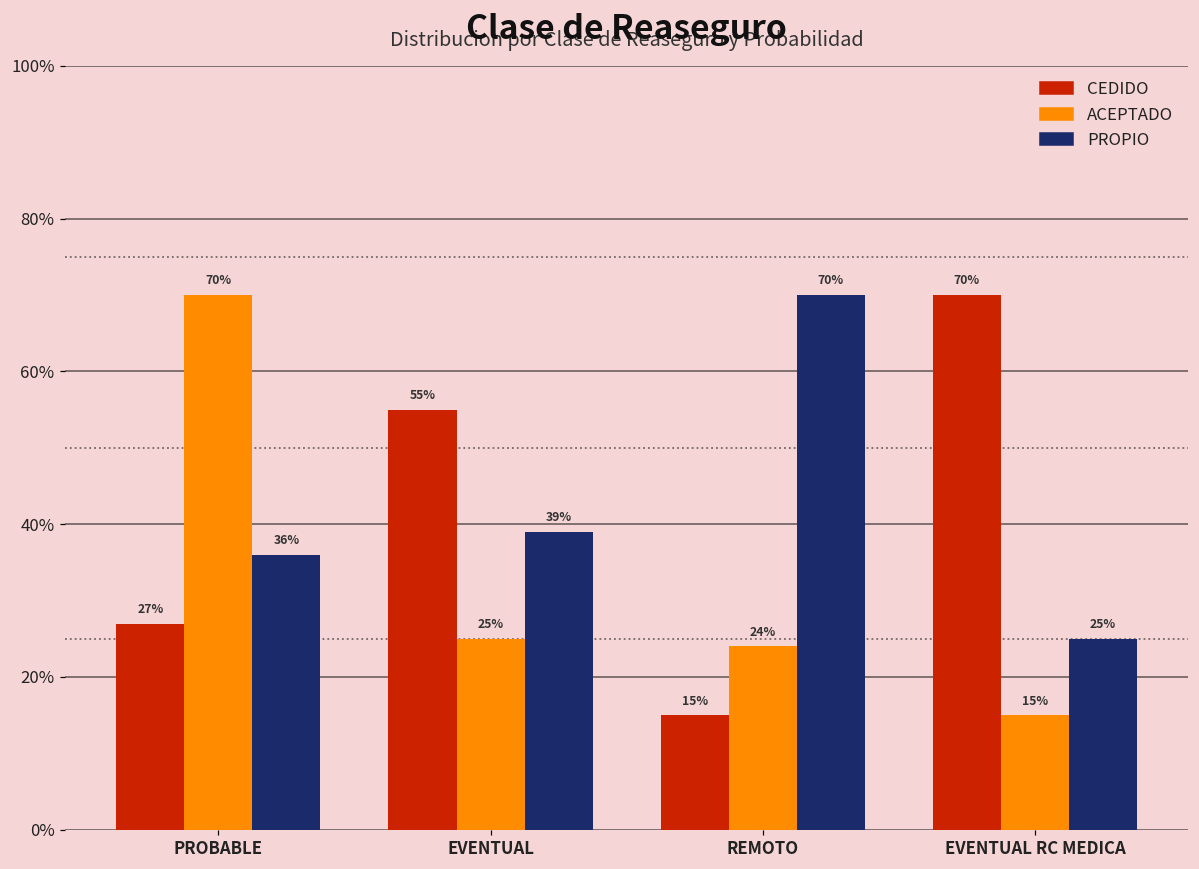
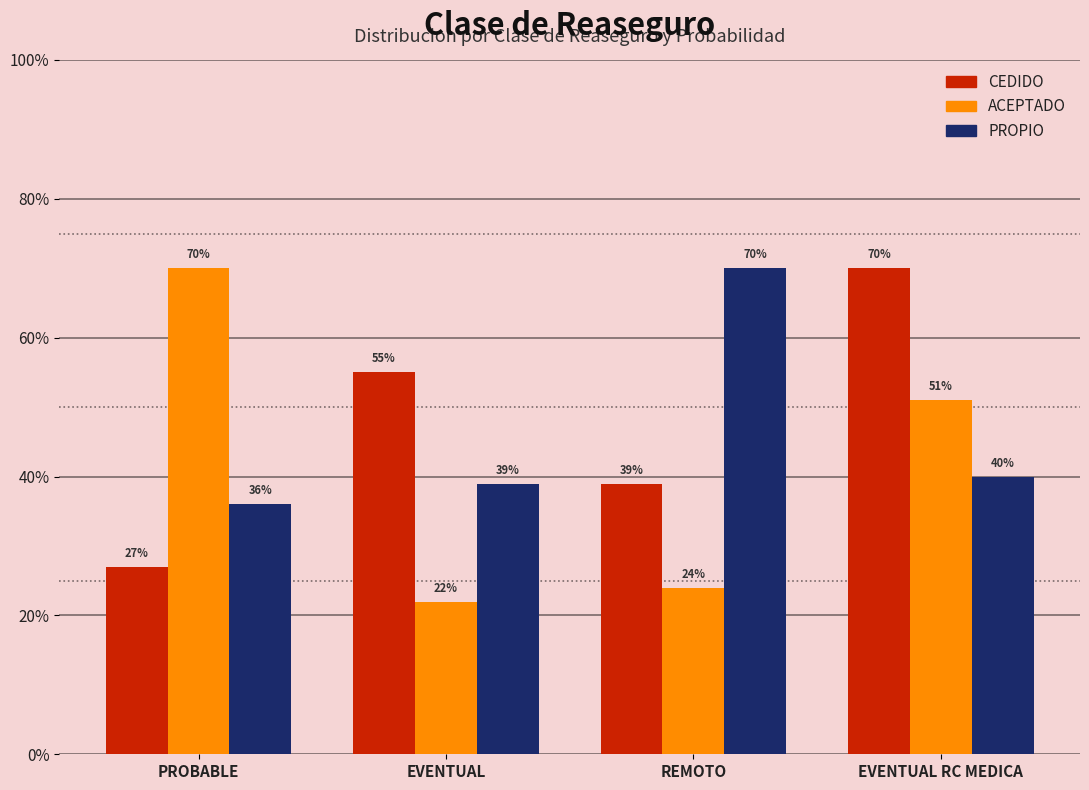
ACEPTADO, EVENTUAL: 25% -> 22%
CEDIDO, REMOTO: 15% -> 39%
ACEPTADO, EVENTUAL RC MEDICA: 15% -> 51%
PROPIO, EVENTUAL RC MEDICA: 25% -> 40%
